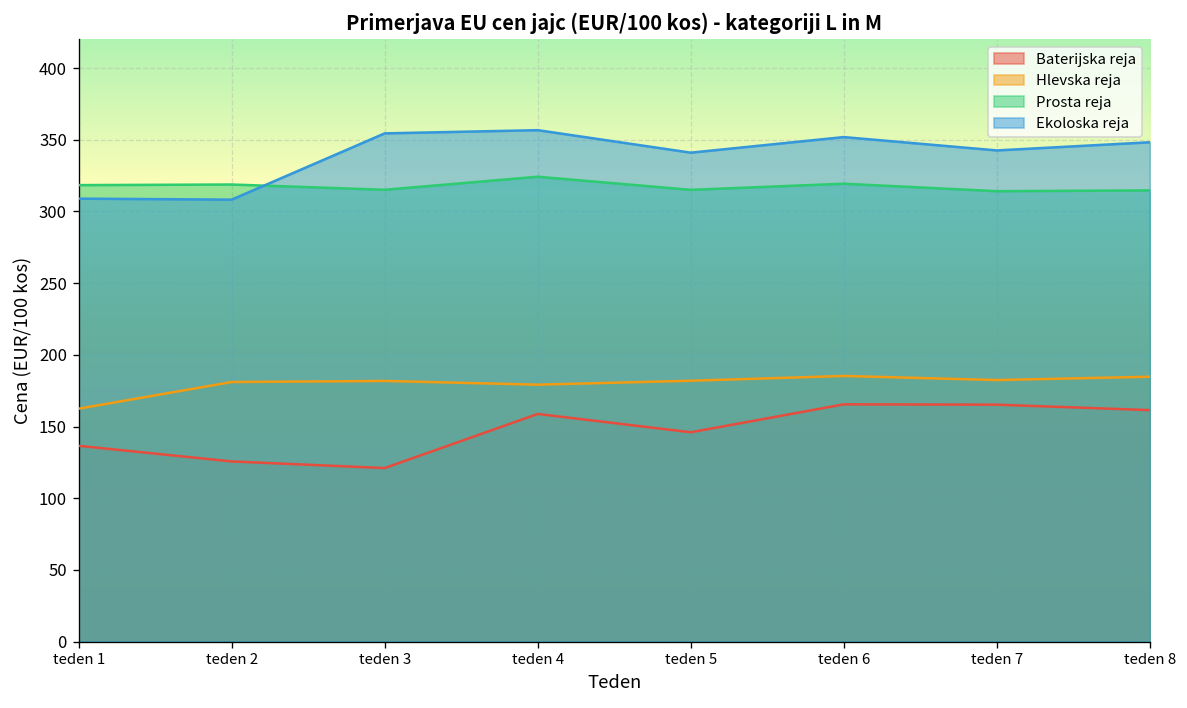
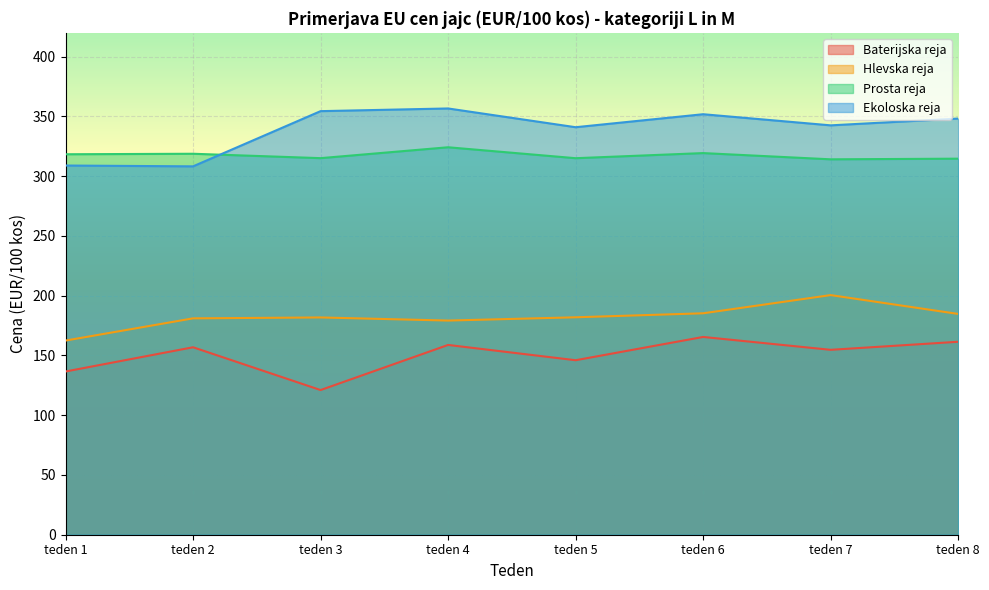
Baterijska reja, teden 2: 126 -> 157
Baterijska reja, teden 7: 165 -> 155
Hlevska reja, teden 7: 182 -> 201
